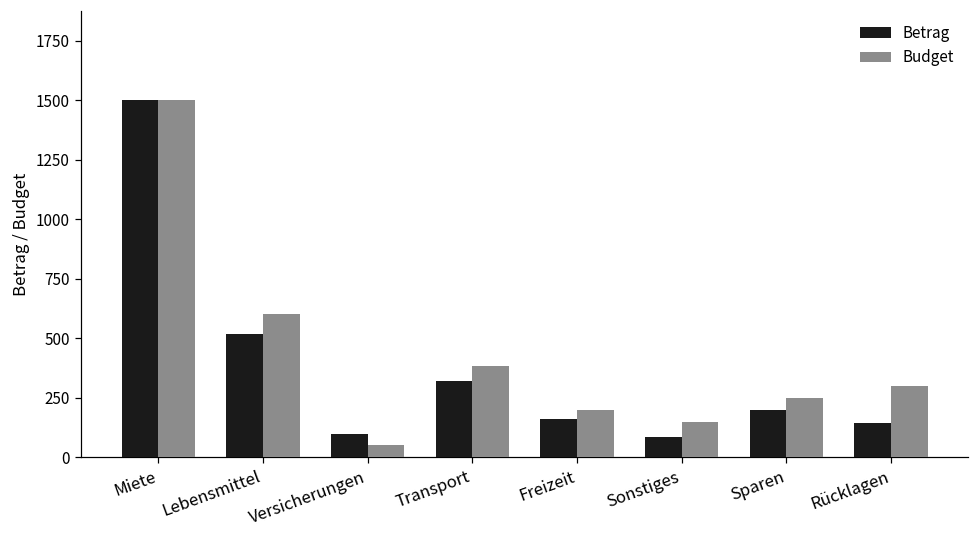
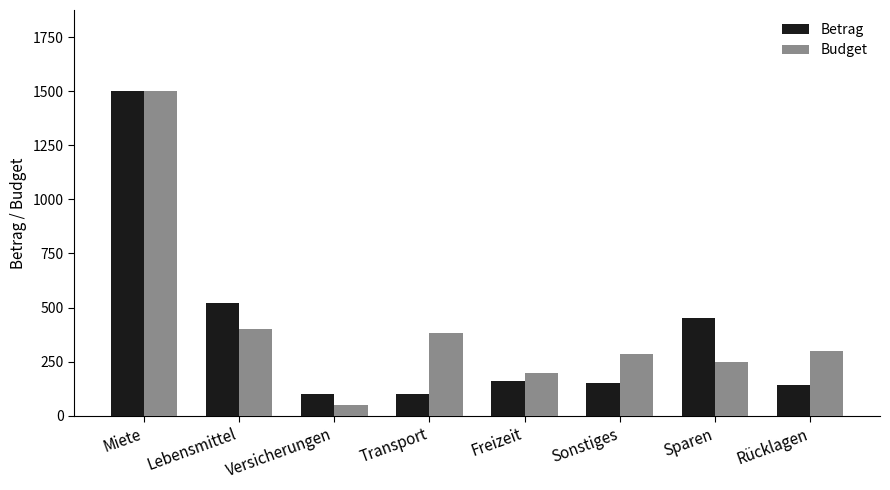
Budget, Lebensmittel: 600 -> 400
Betrag, Transport: 320 -> 100
Betrag, Sonstiges: 80 -> 150
Budget, Sonstiges: 150 -> 290
Betrag, Sparen: 200 -> 450
